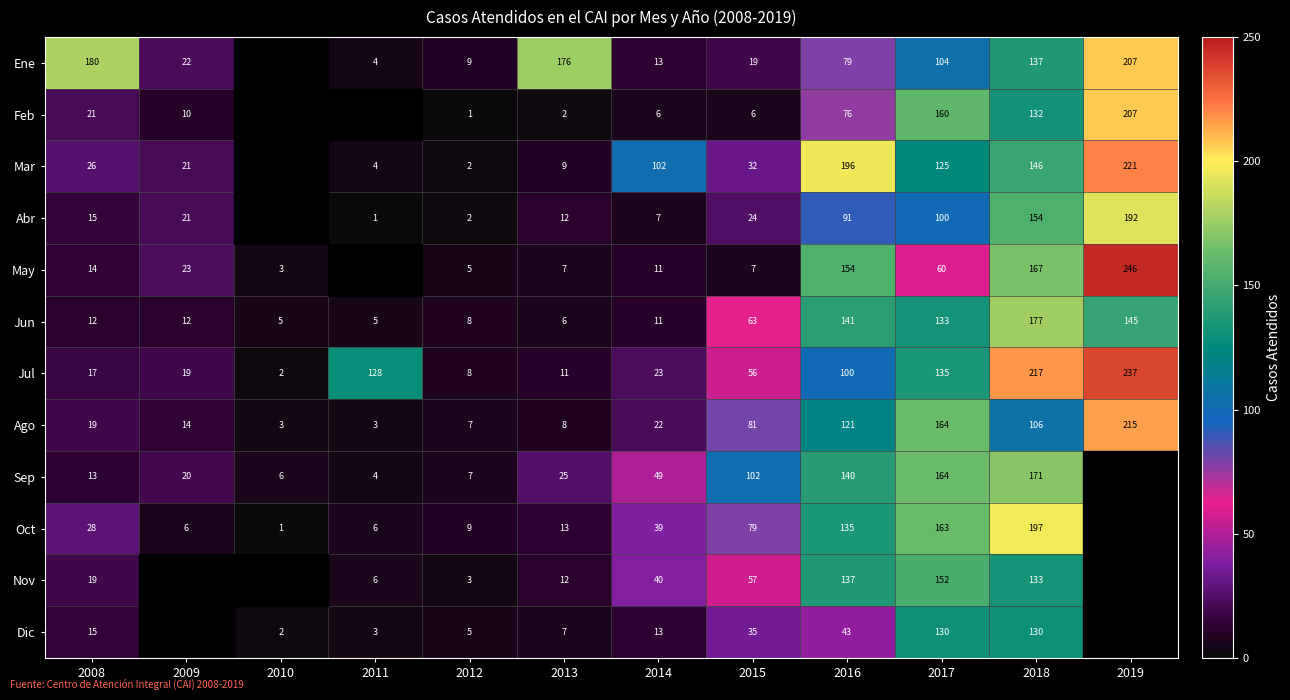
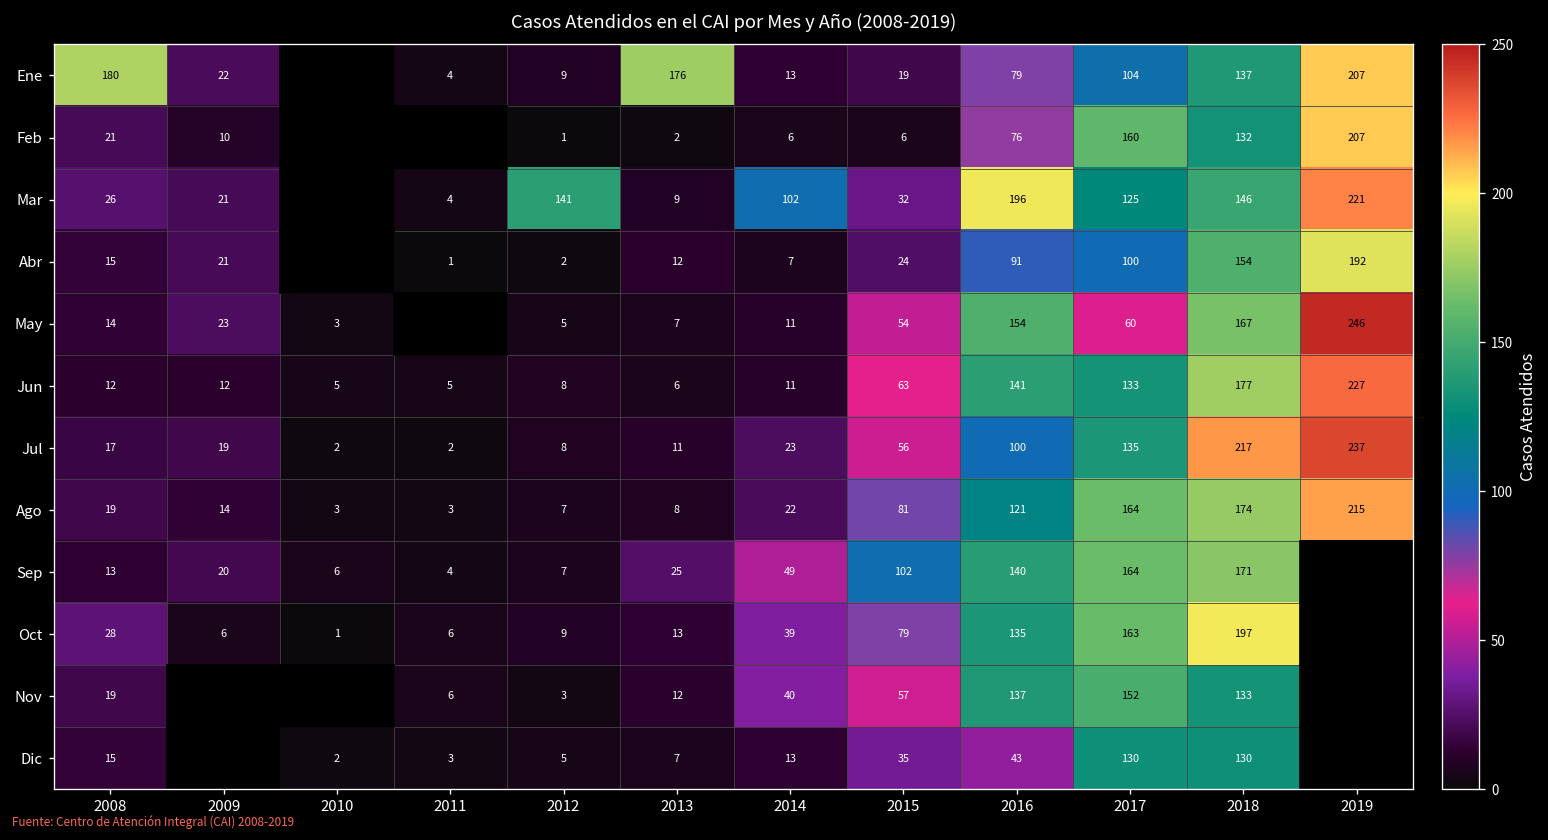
Mar, 2012: 2 -> 141
May, 2015: 7 -> 54
Jun, 2019: 145 -> 227
Jul, 2011: 128 -> 2
Ago, 2018: 106 -> 174
